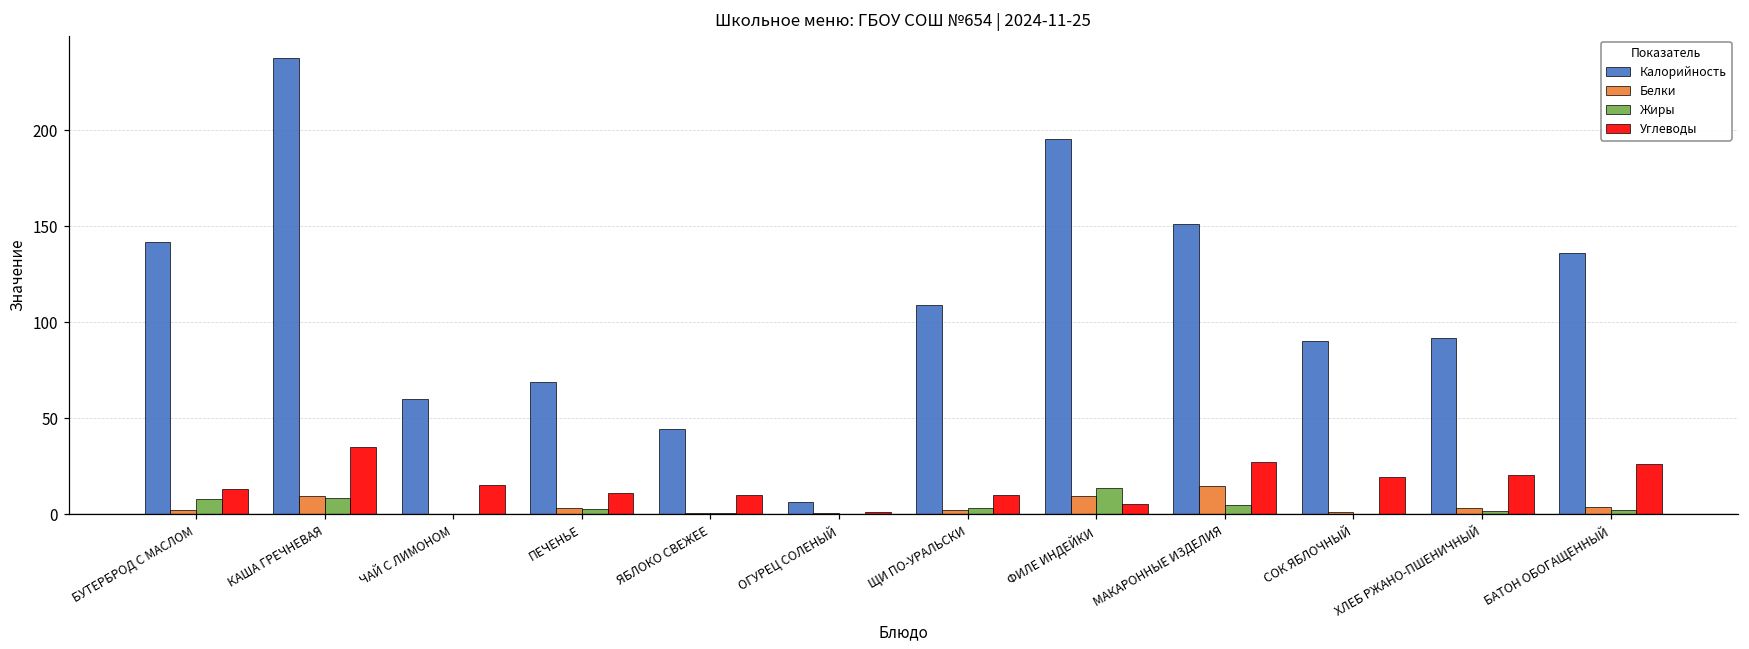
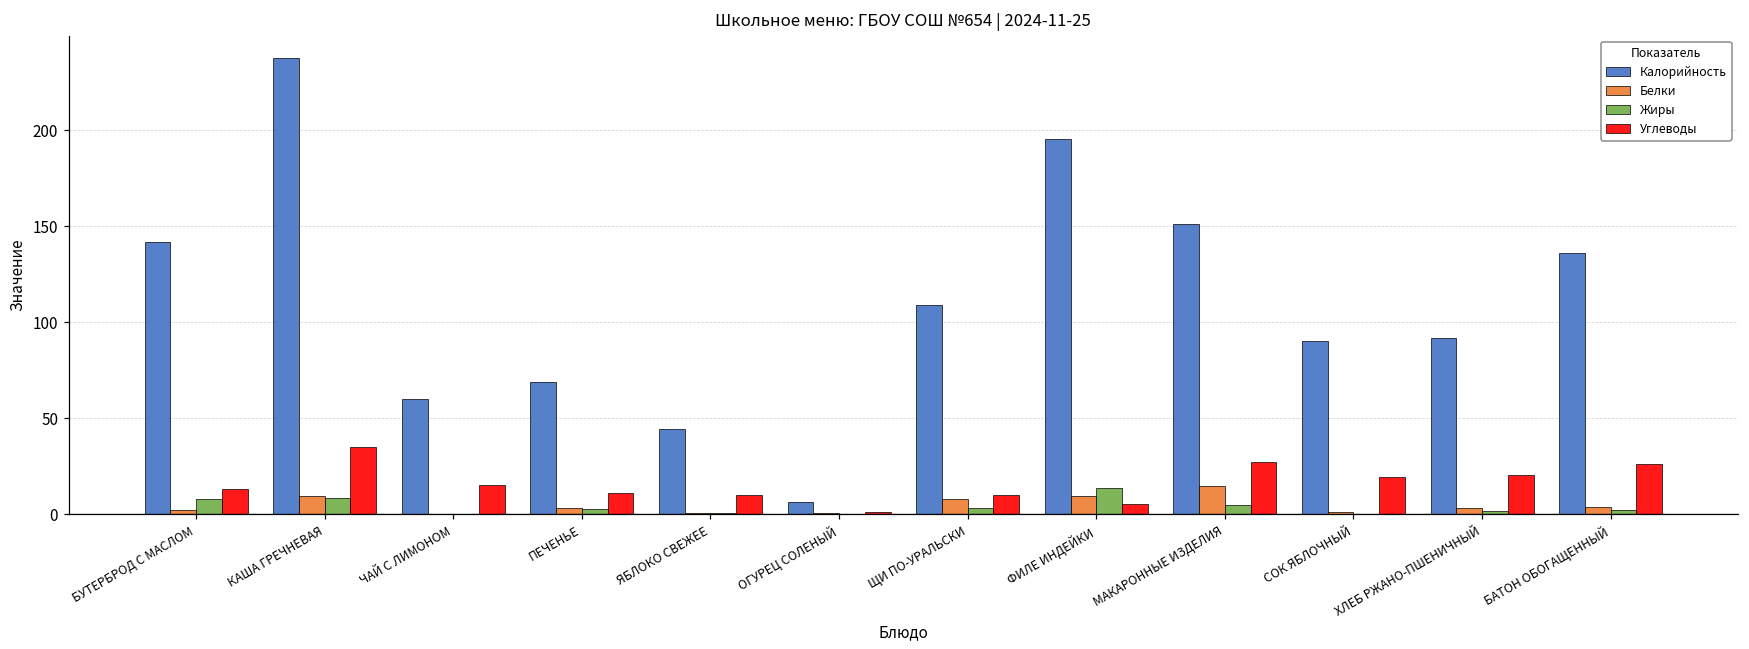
Белки, ЩИ ПО-УРАЛЬСКИ: 2 -> 8
